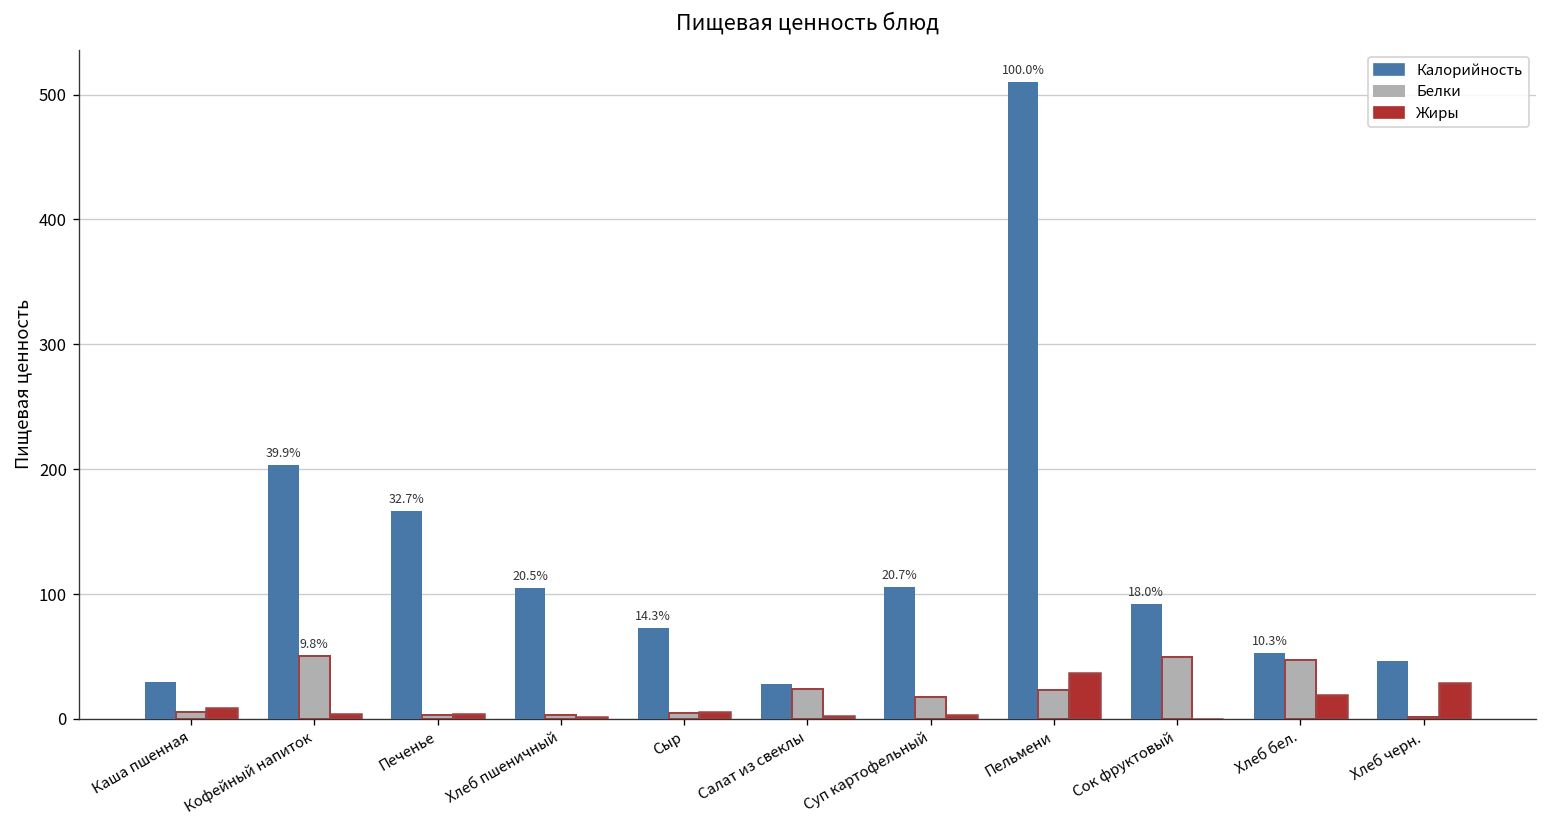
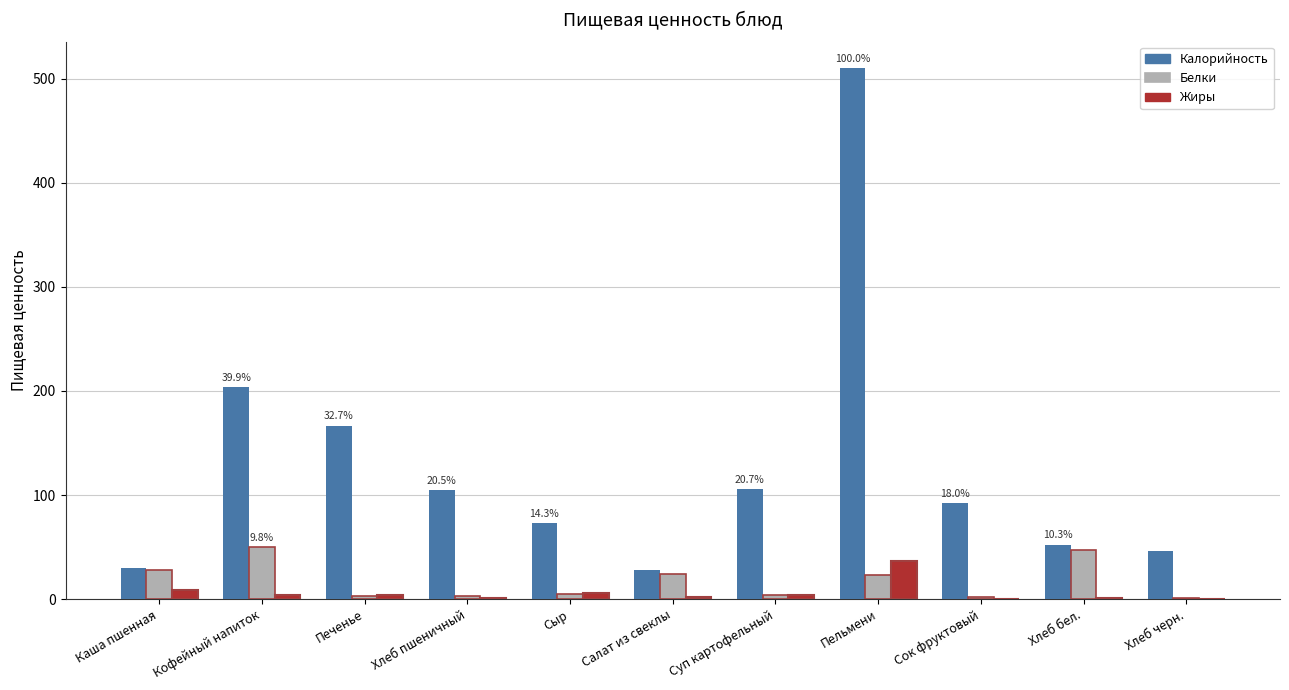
Белки, Каша пшенная: 6 -> 28
Белки, Суп картофельный: 18 -> 4
Белки, Сок фруктовый: 50 -> 2
Жиры, Хлеб бел.: 19 -> 1
Жиры, Хлеб черн.: 29 -> 0
